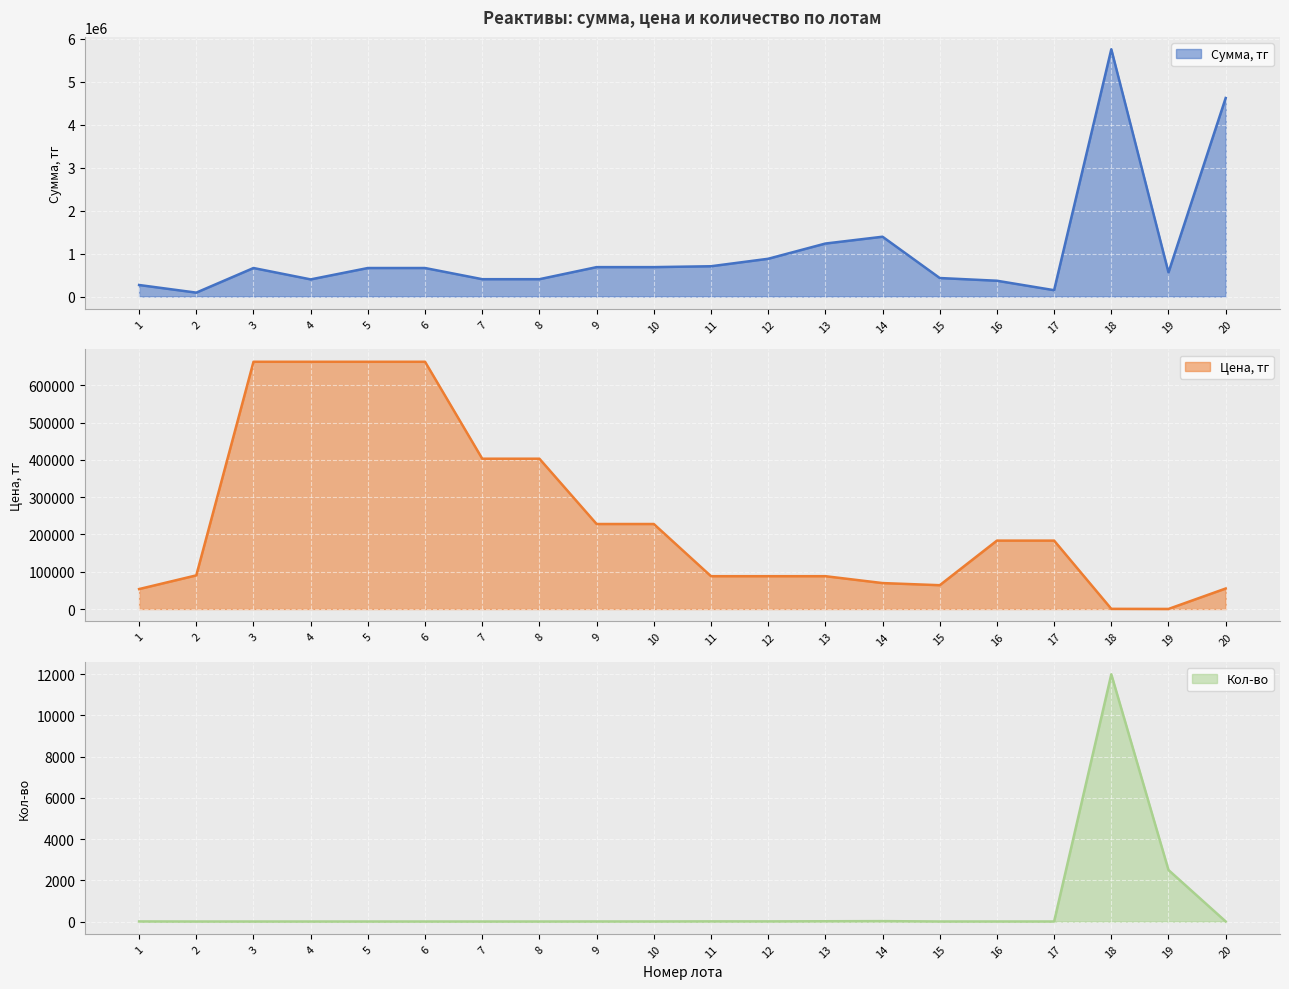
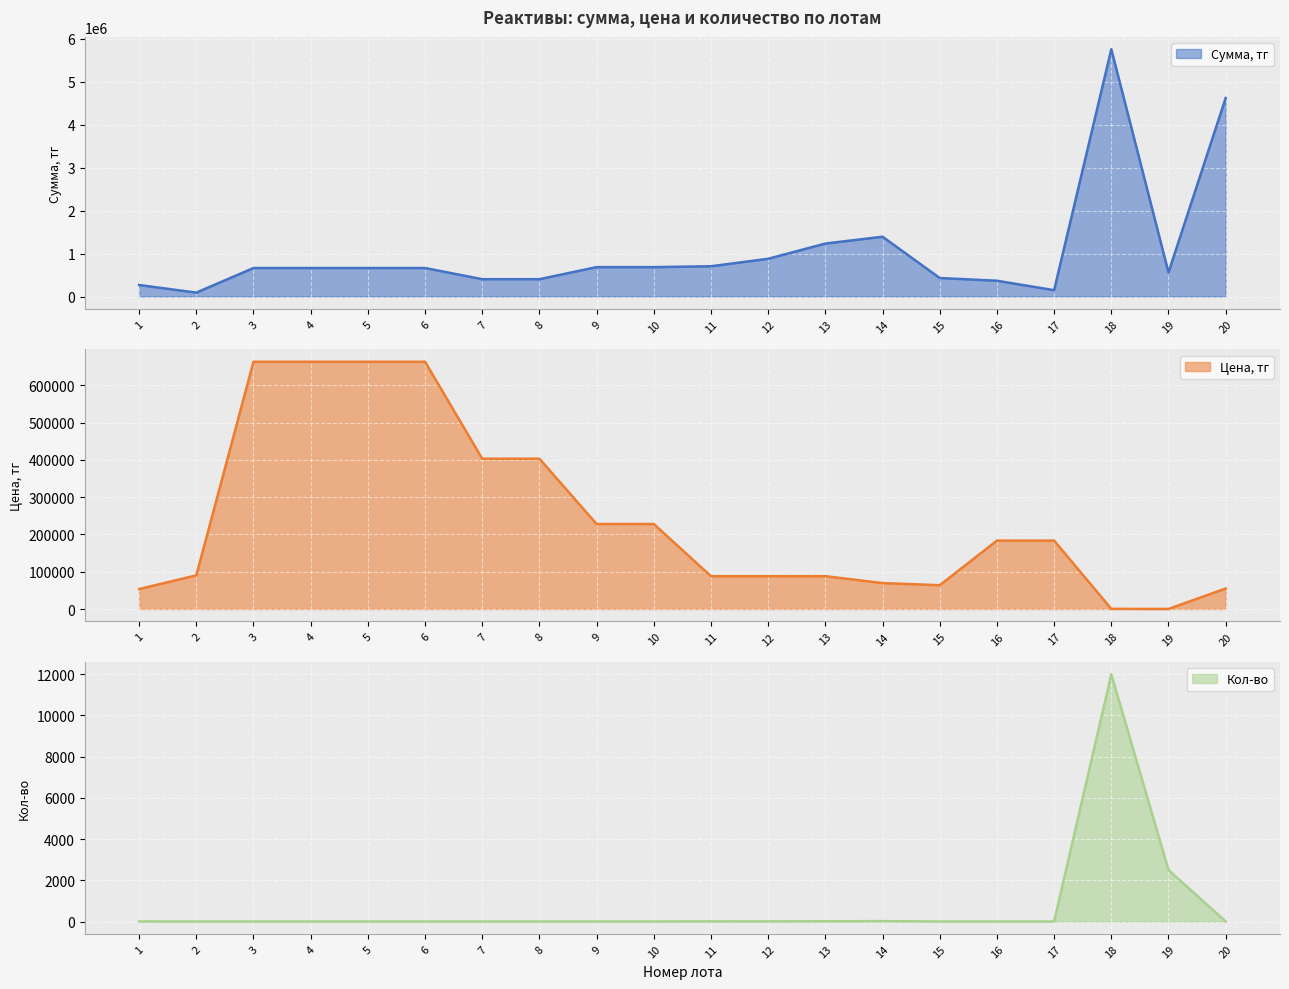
Реактивы: сумма, цена и количество по лотам, 4: 400000 -> 700000
